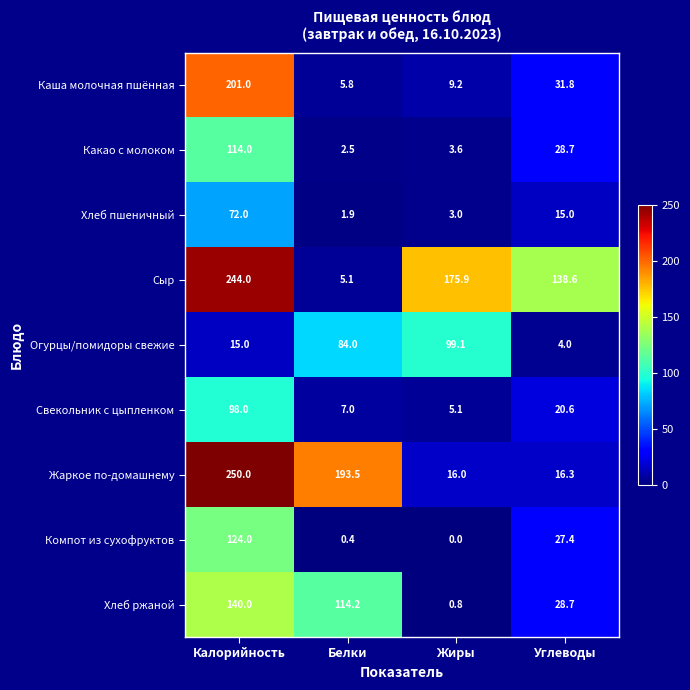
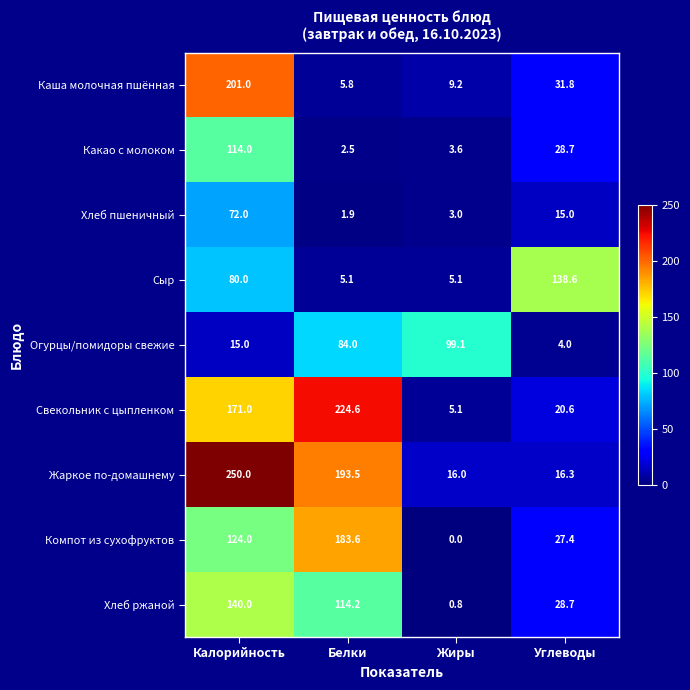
Сыр, Калорийность: 244.0 -> 80.0
Сыр, Жиры: 175.9 -> 5.1
Свекольник с цыпленком, Калорийность: 98.0 -> 171.0
Свекольник с цыпленком, Белки: 7.0 -> 224.6
Компот из сухофруктов, Белки: 0.4 -> 183.6
